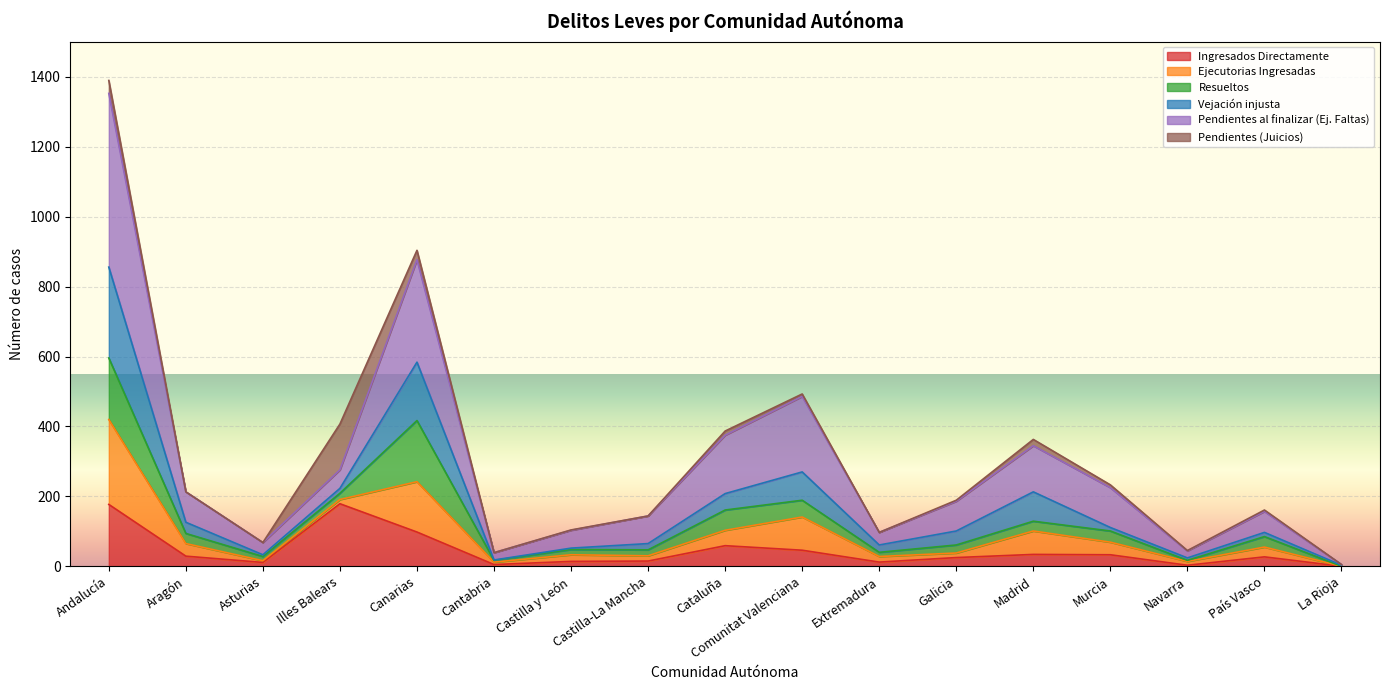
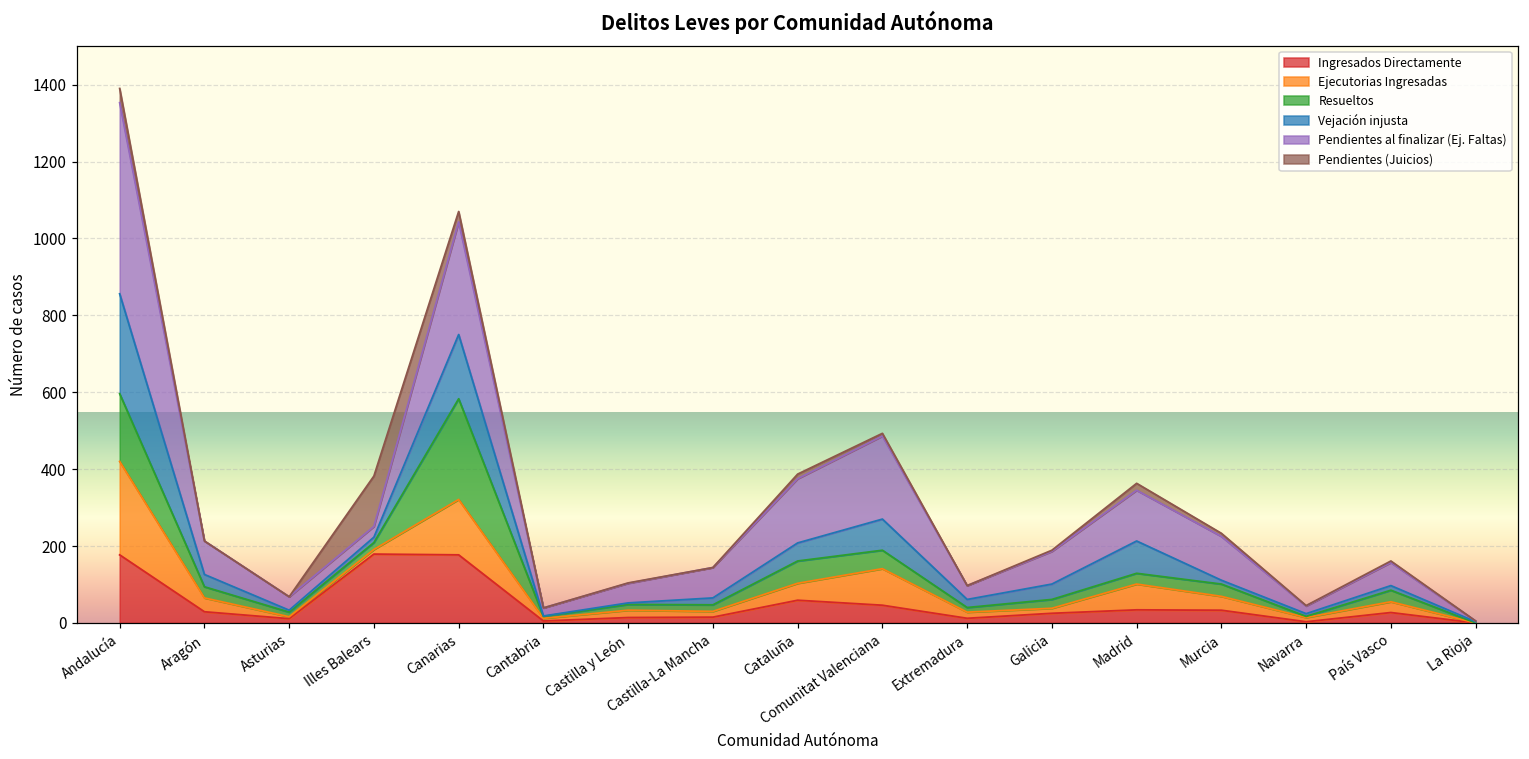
Pendientes al finalizar (Ej. Faltas), Illes Balears: 50 -> 30
Ingresados Directamente, Canarias: 100 -> 180
Resueltos, Canarias: 180 -> 260
